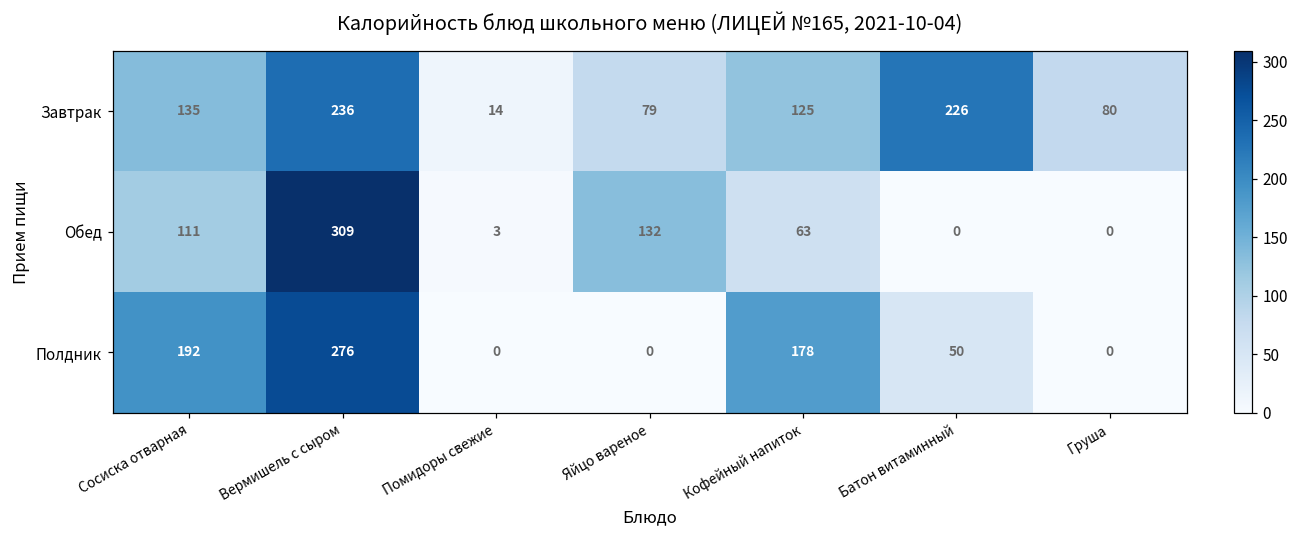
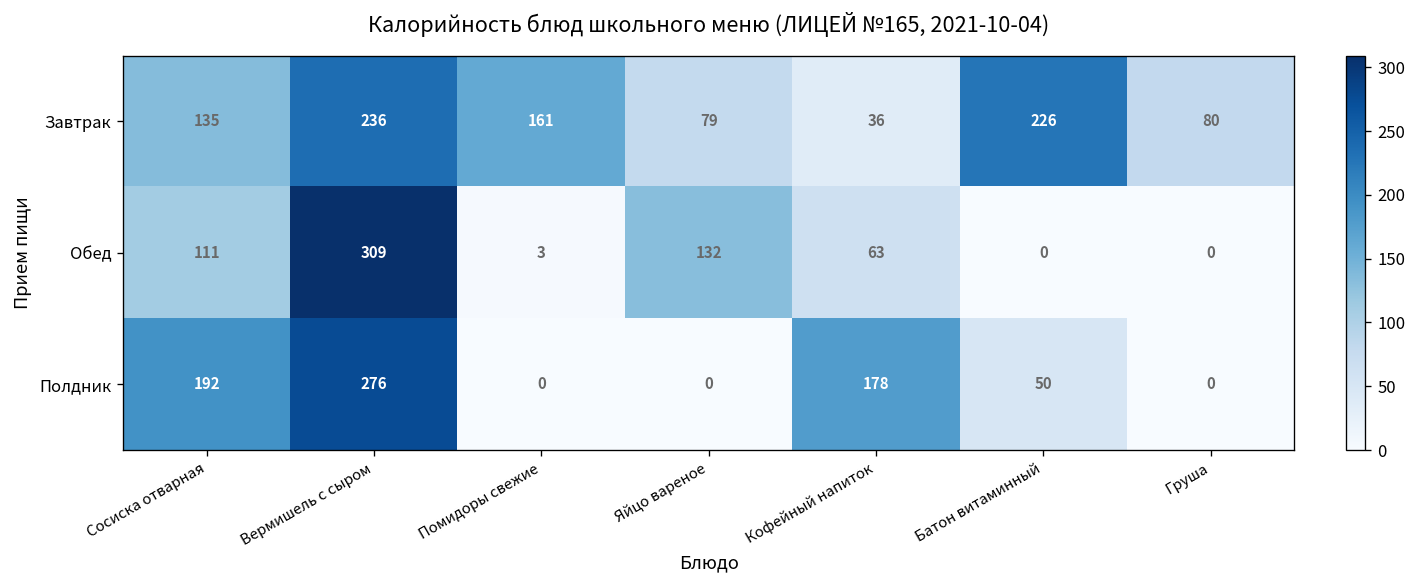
Завтрак, Помидоры свежие: 14 -> 161
Завтрак, Кофейный напиток: 125 -> 36
